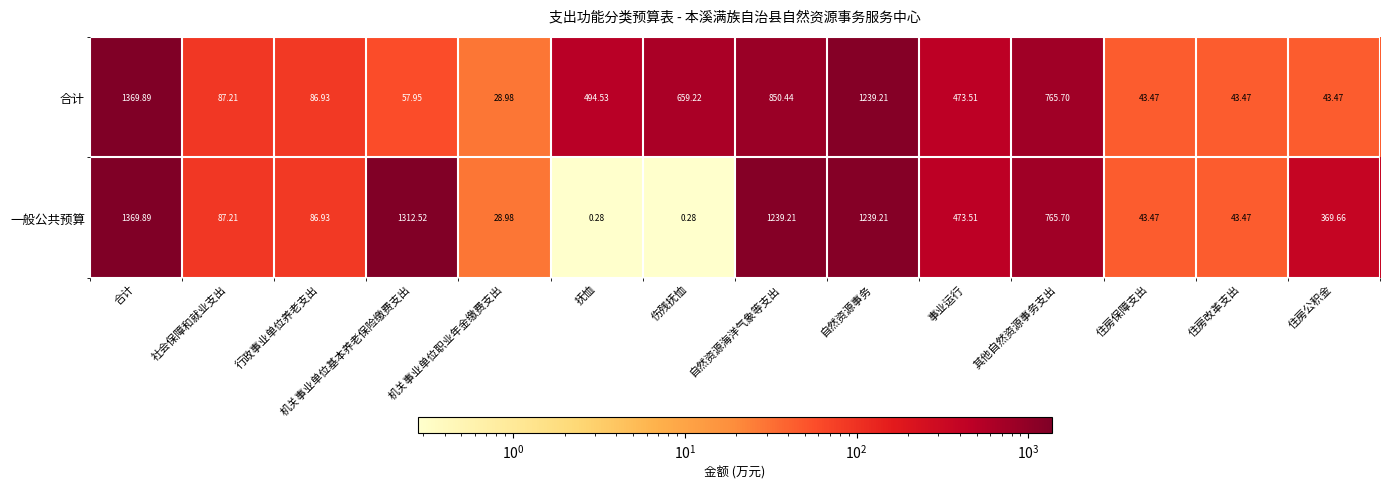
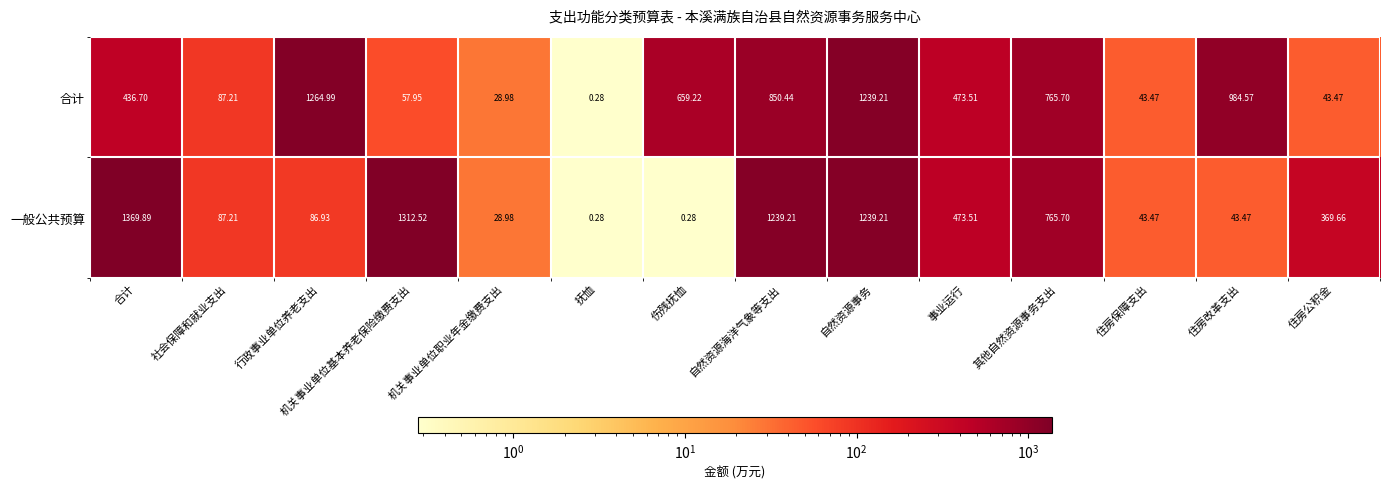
合计, 合计: 1369.89 -> 436.70
合计, 行政事业单位养老支出: 86.93 -> 1264.99
合计, 抚恤: 494.53 -> 0.28
合计, 住房改革支出: 43.47 -> 984.57
